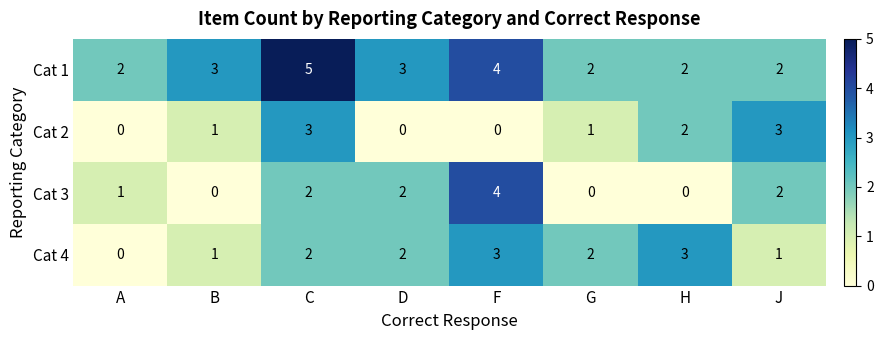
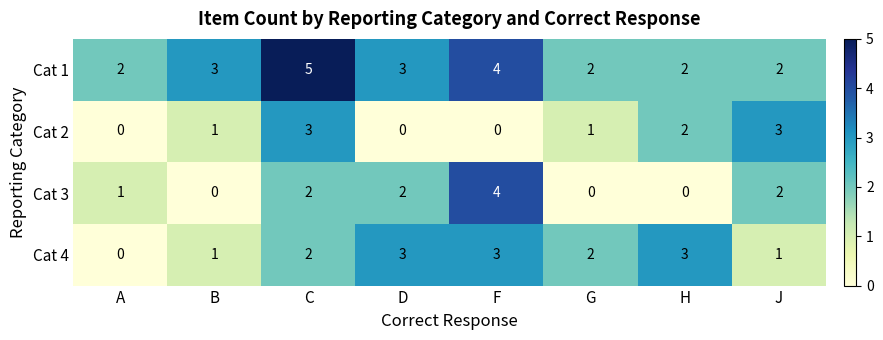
Cat 4, D: 2 -> 3
